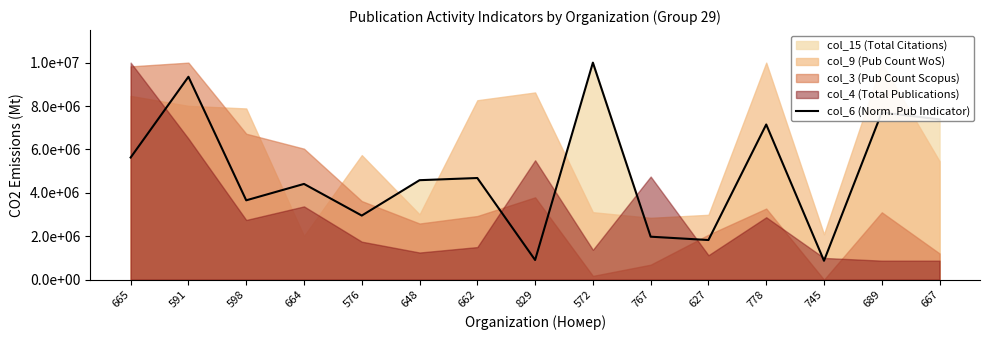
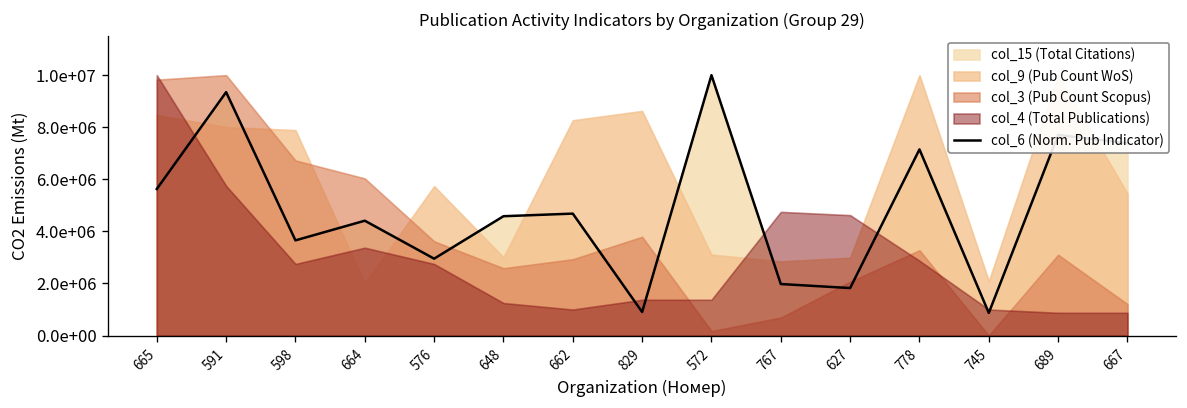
col_4 (Total Publications), 591: 6500000 -> 5800000
col_4 (Total Publications), 576: 1800000 -> 2800000
col_4 (Total Publications), 662: 1500000 -> 1000000
col_4 (Total Publications), 829: 5500000 -> 1400000
col_4 (Total Publications), 627: 1100000 -> 4600000
